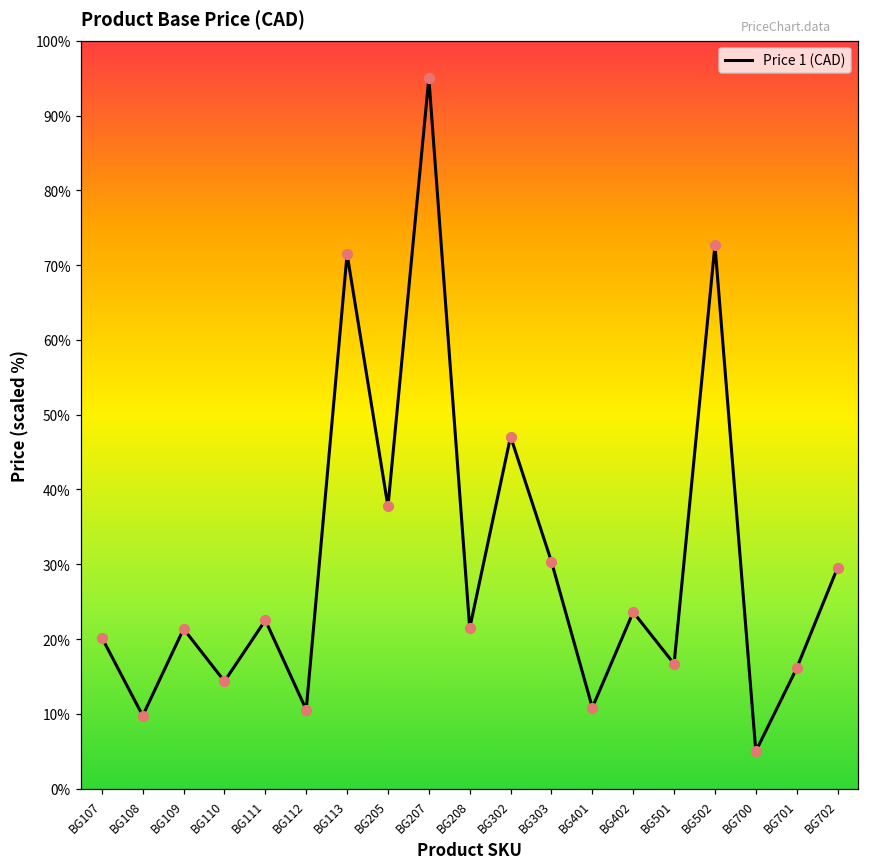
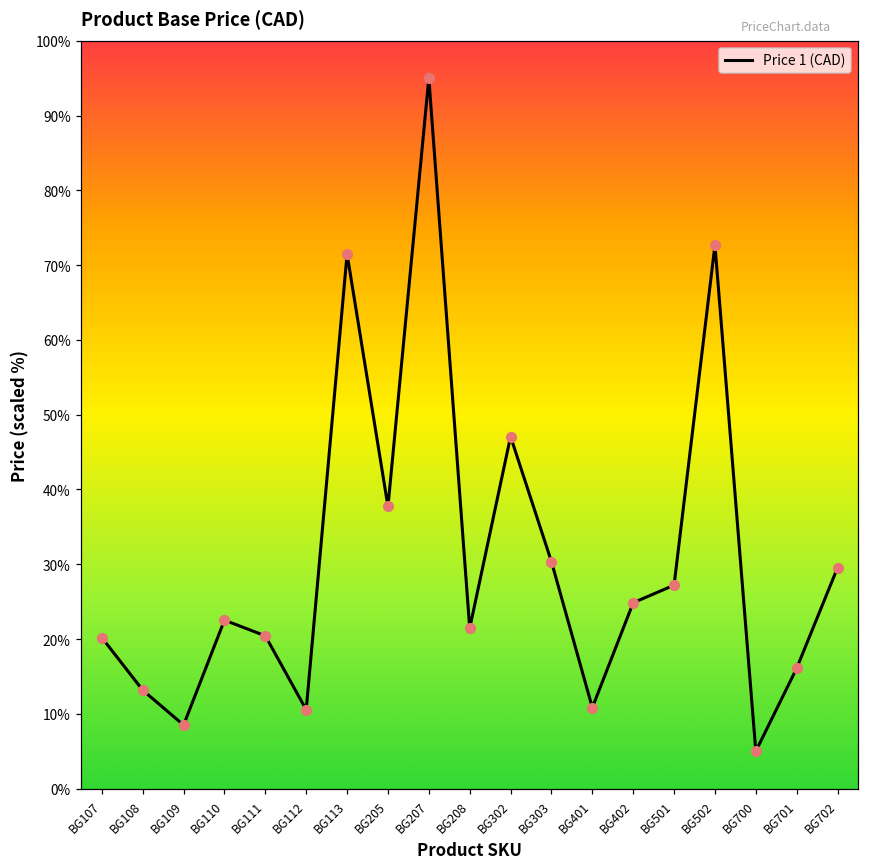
BG108: 10% -> 13%
BG109: 21% -> 9%
BG110: 14% -> 23%
BG111: 23% -> 20%
BG402: 24% -> 25%
BG501: 17% -> 27%
